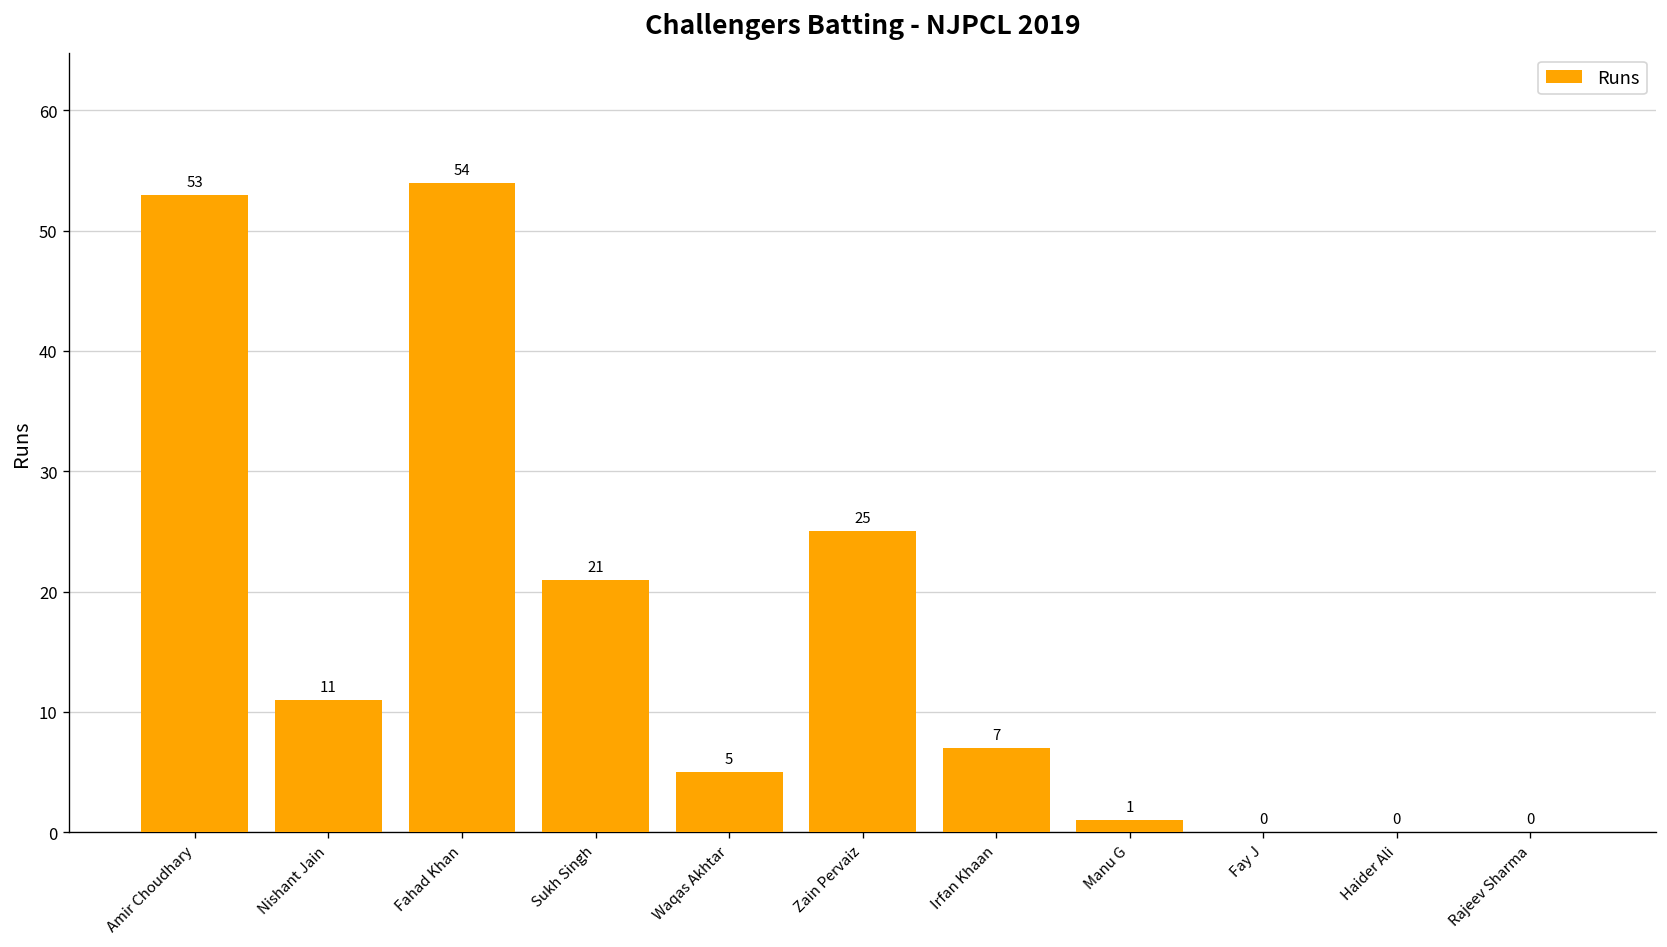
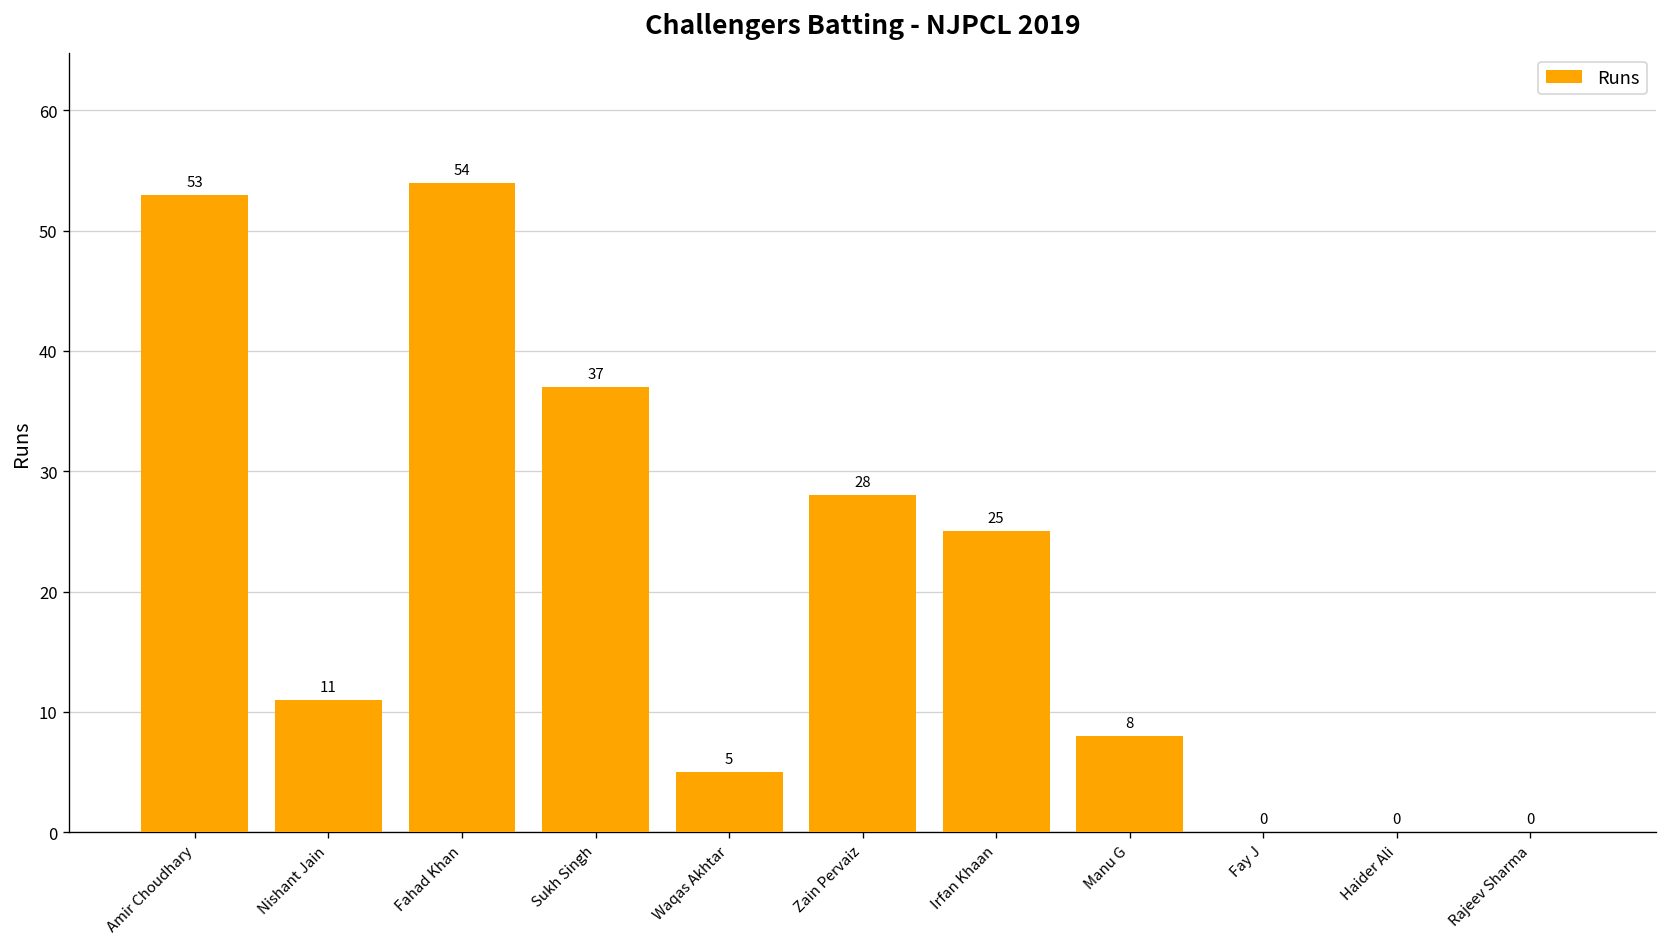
Sukh Singh: 21 -> 37
Zain Pervaiz: 25 -> 28
Irfan Khaan: 7 -> 25
Manu G: 1 -> 8
